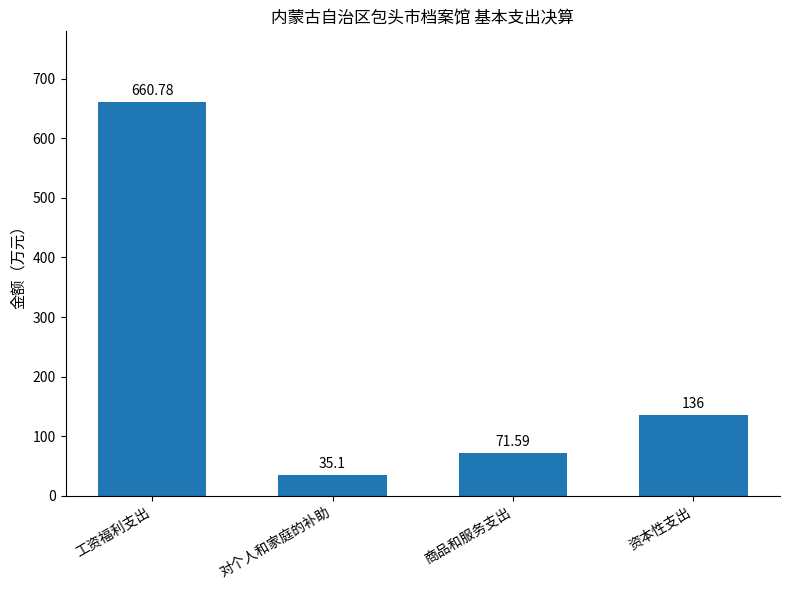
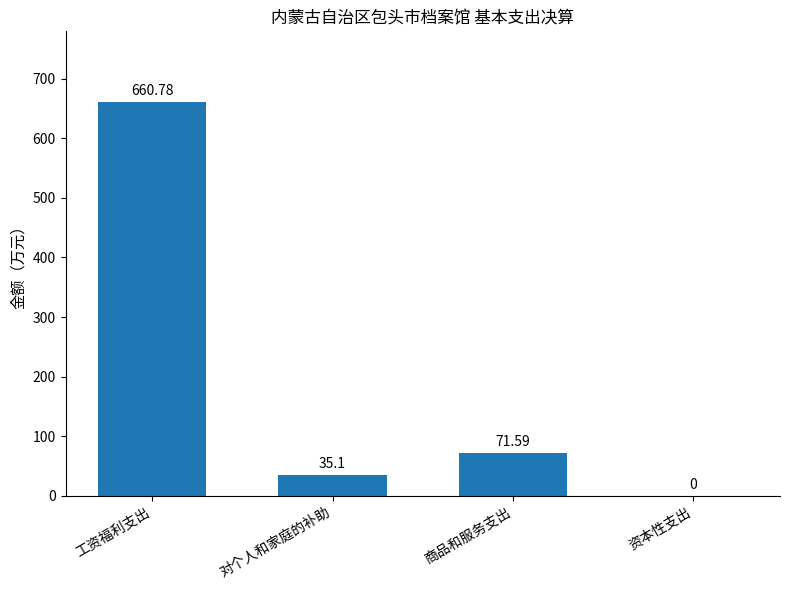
资本性支出: 136 -> 0
